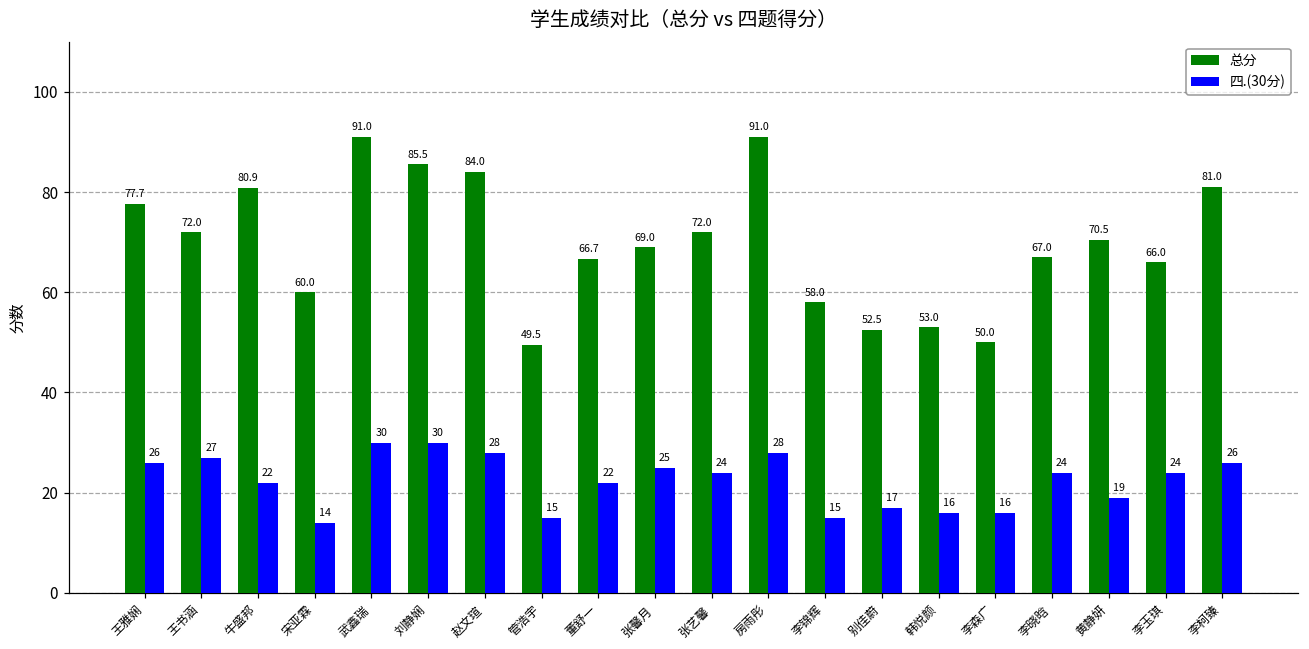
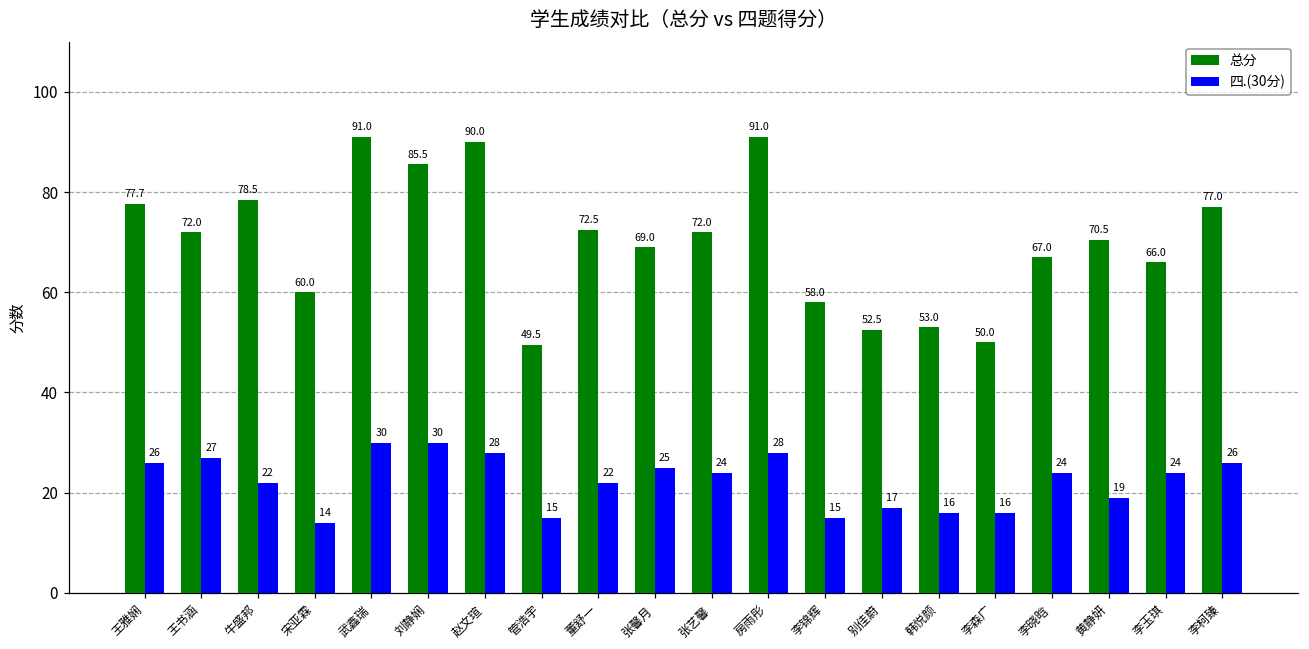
总分, 牛盛邦: 80.9 -> 78.5
总分, 赵文瑄: 84.0 -> 90.0
总分, 董舒一: 66.7 -> 72.5
总分, 李柯臻: 81.0 -> 77.0
